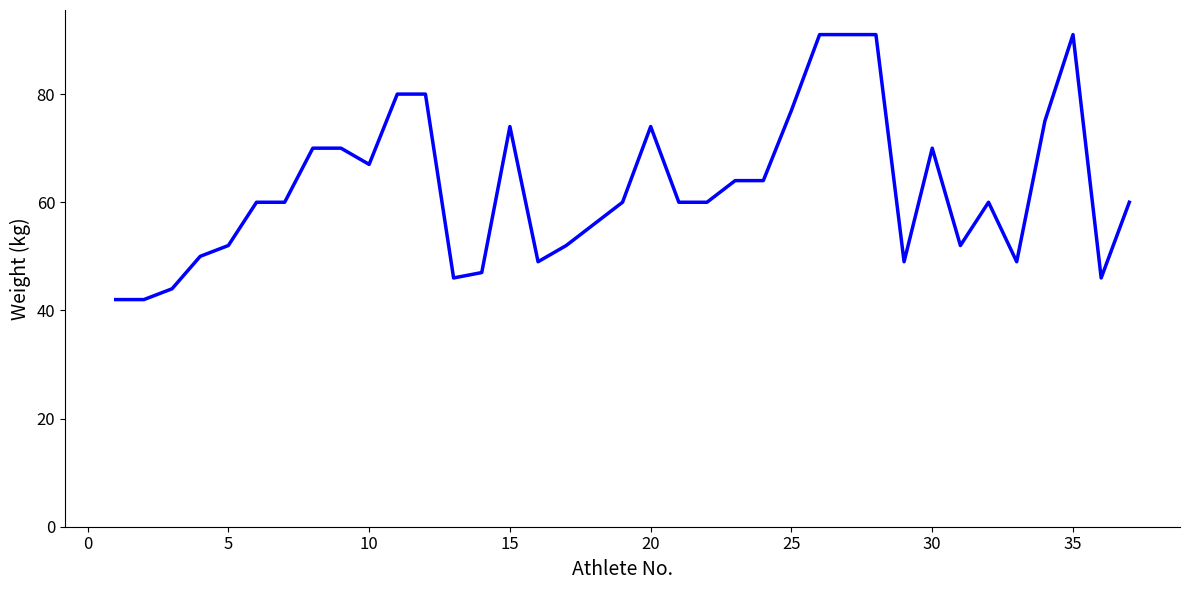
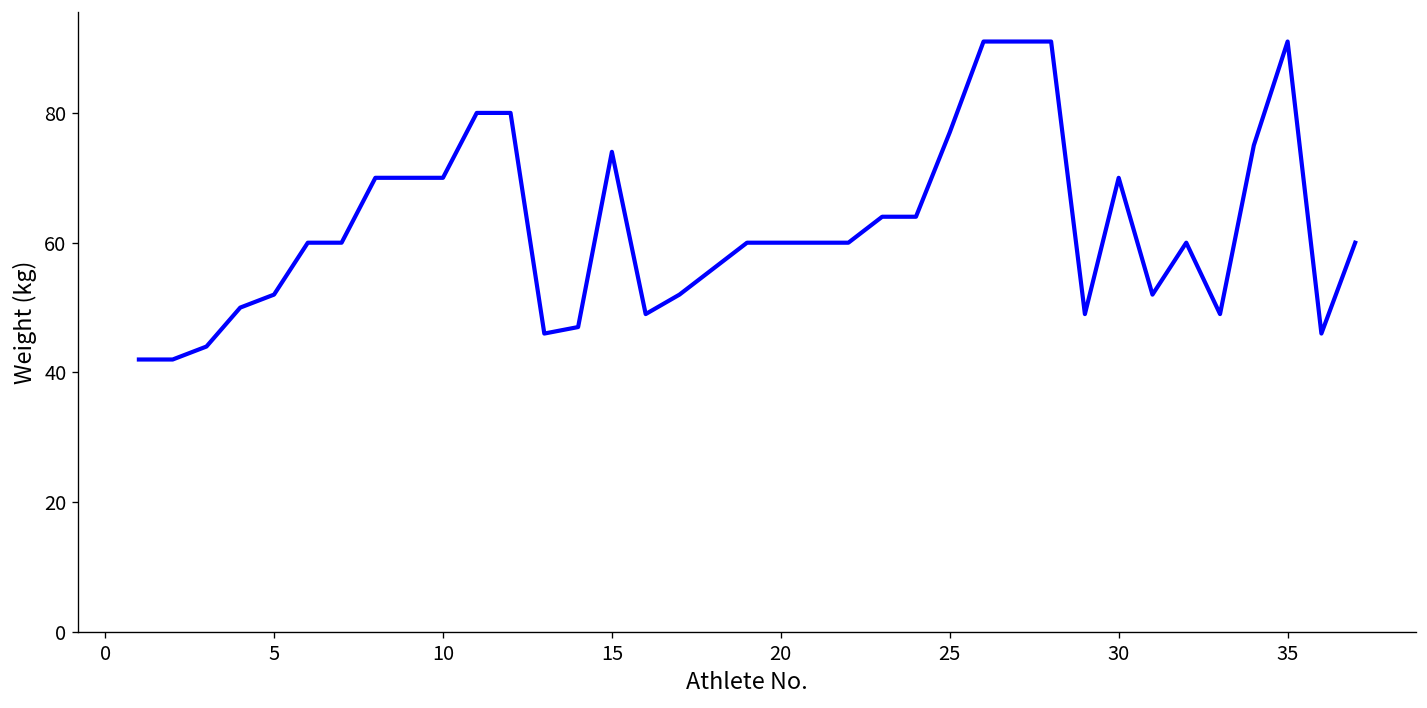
10: 67 -> 70
20: 74 -> 60
